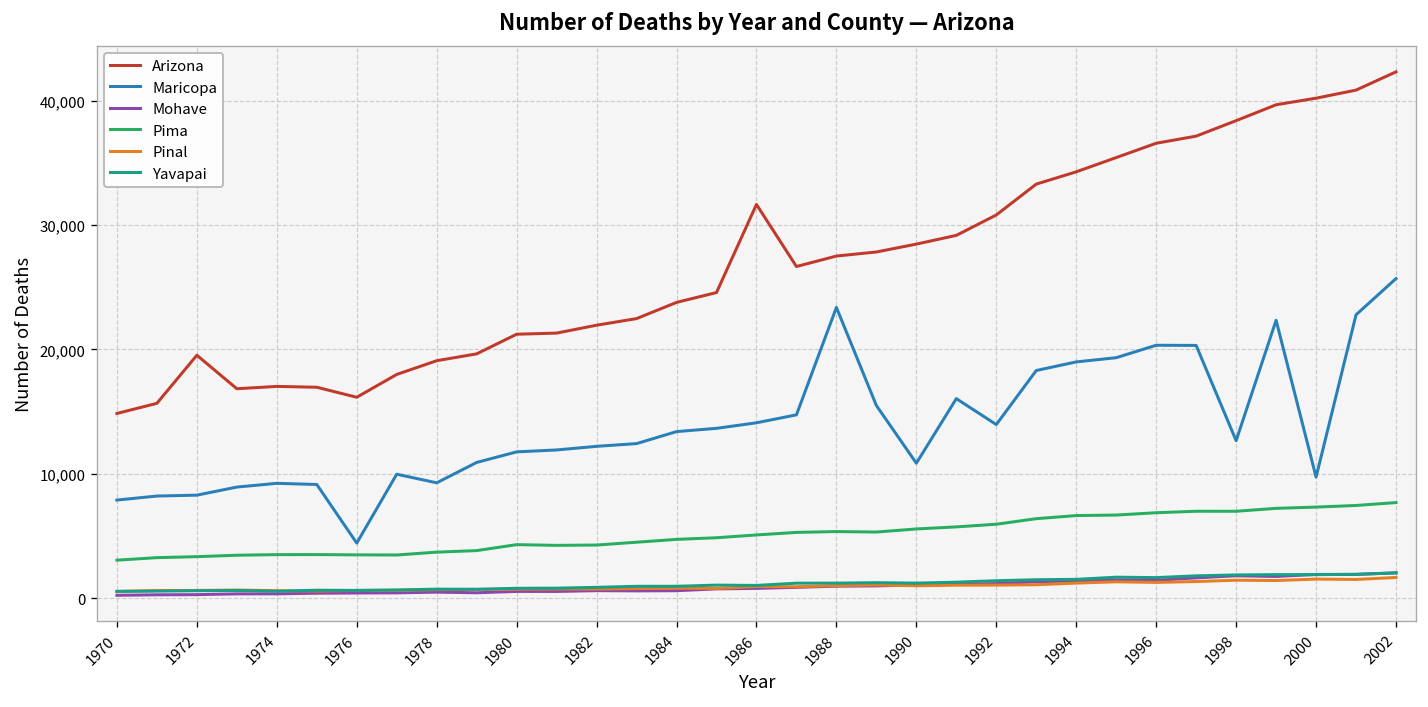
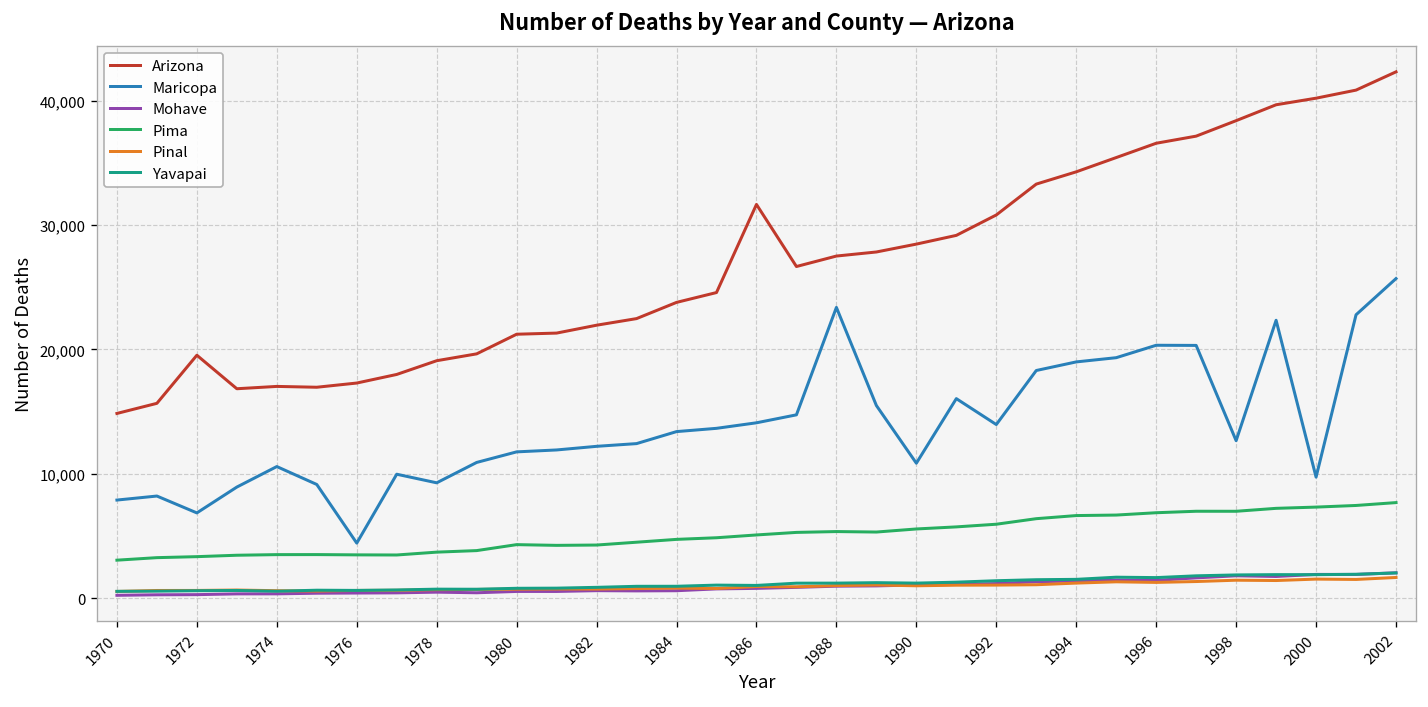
Maricopa, 1972: 8,300 -> 6,900
Maricopa, 1974: 9,200 -> 10,600
Arizona, 1976: 16,200 -> 17,300
